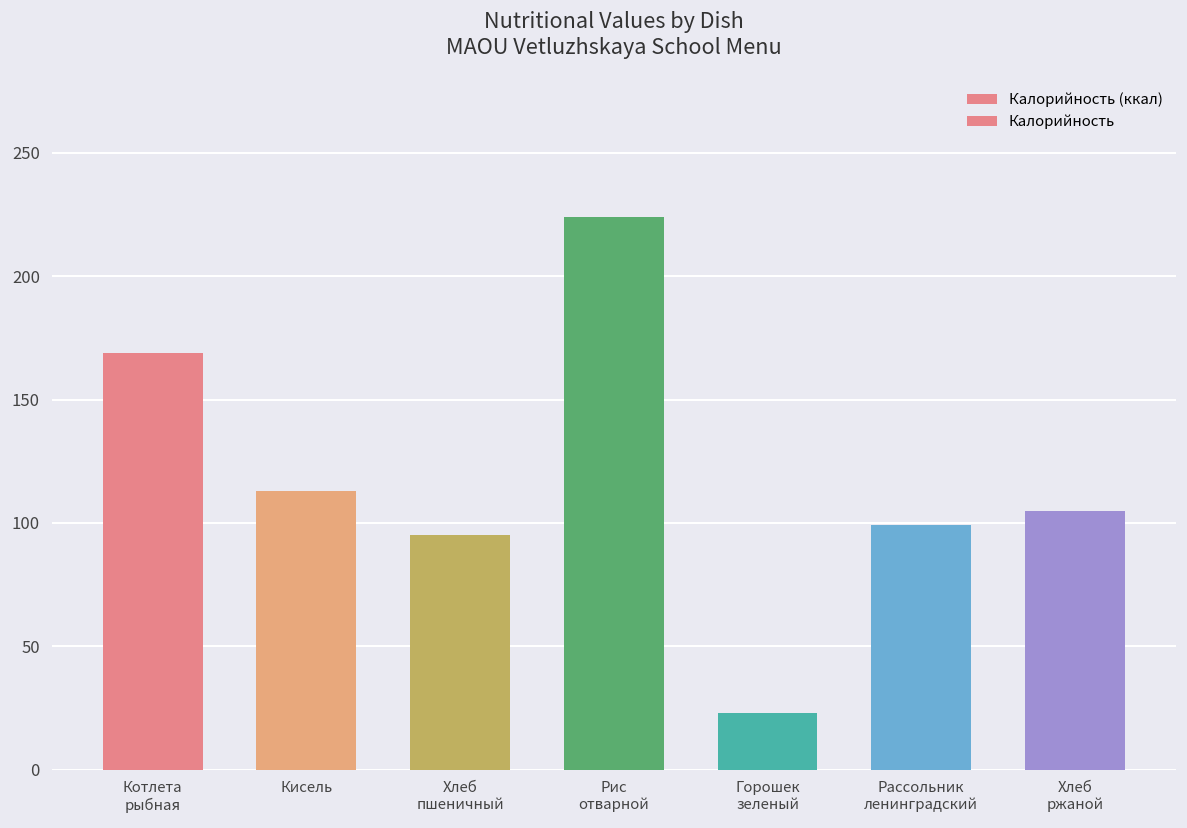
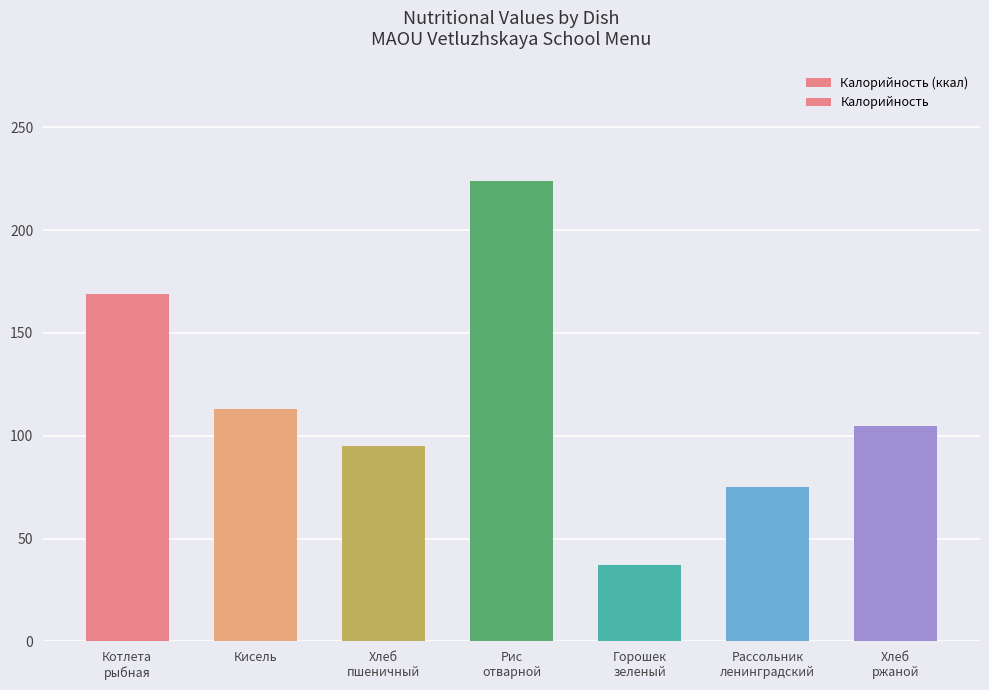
Горошек зеленый: 23 -> 37
Рассольник ленинградский: 99 -> 75
